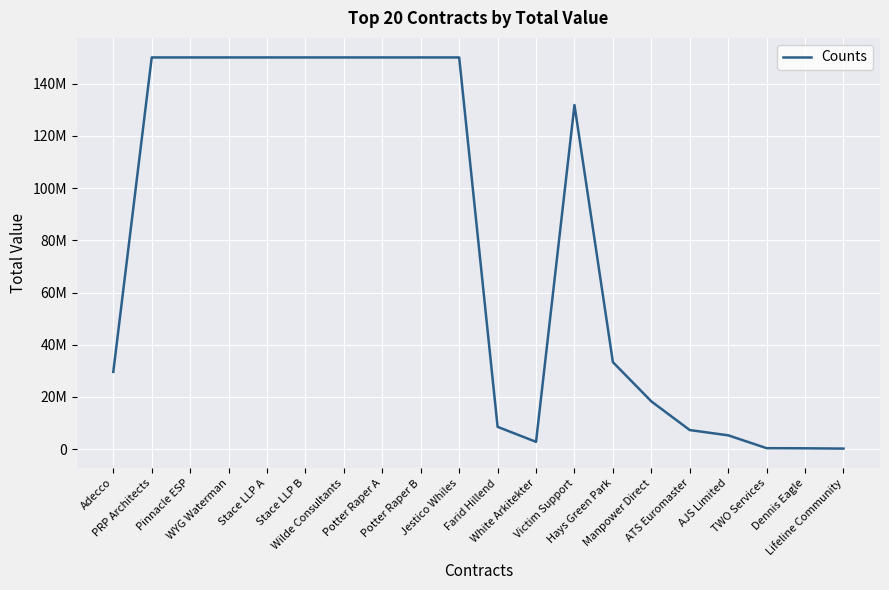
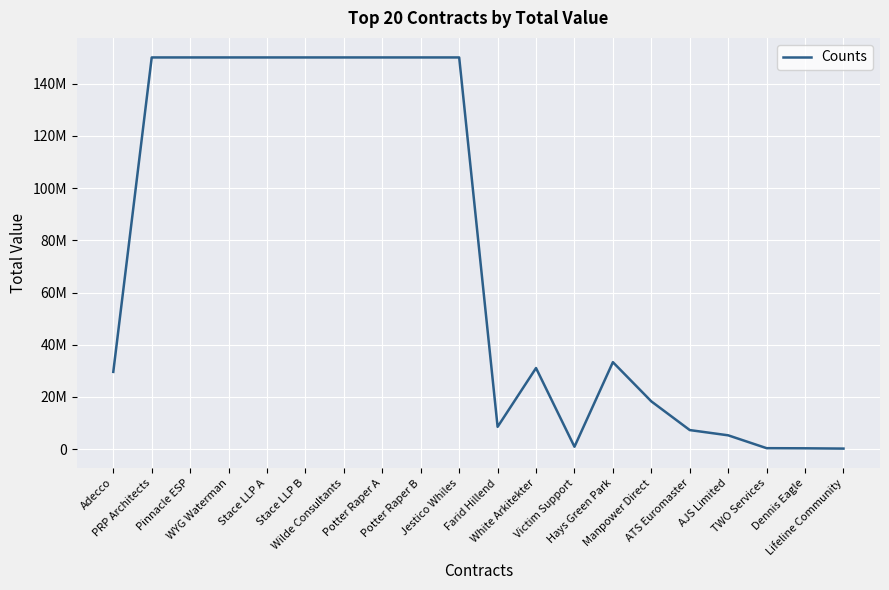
White Arkitekter: 3000000 -> 31000000
Victim Support: 132000000 -> 1000000
